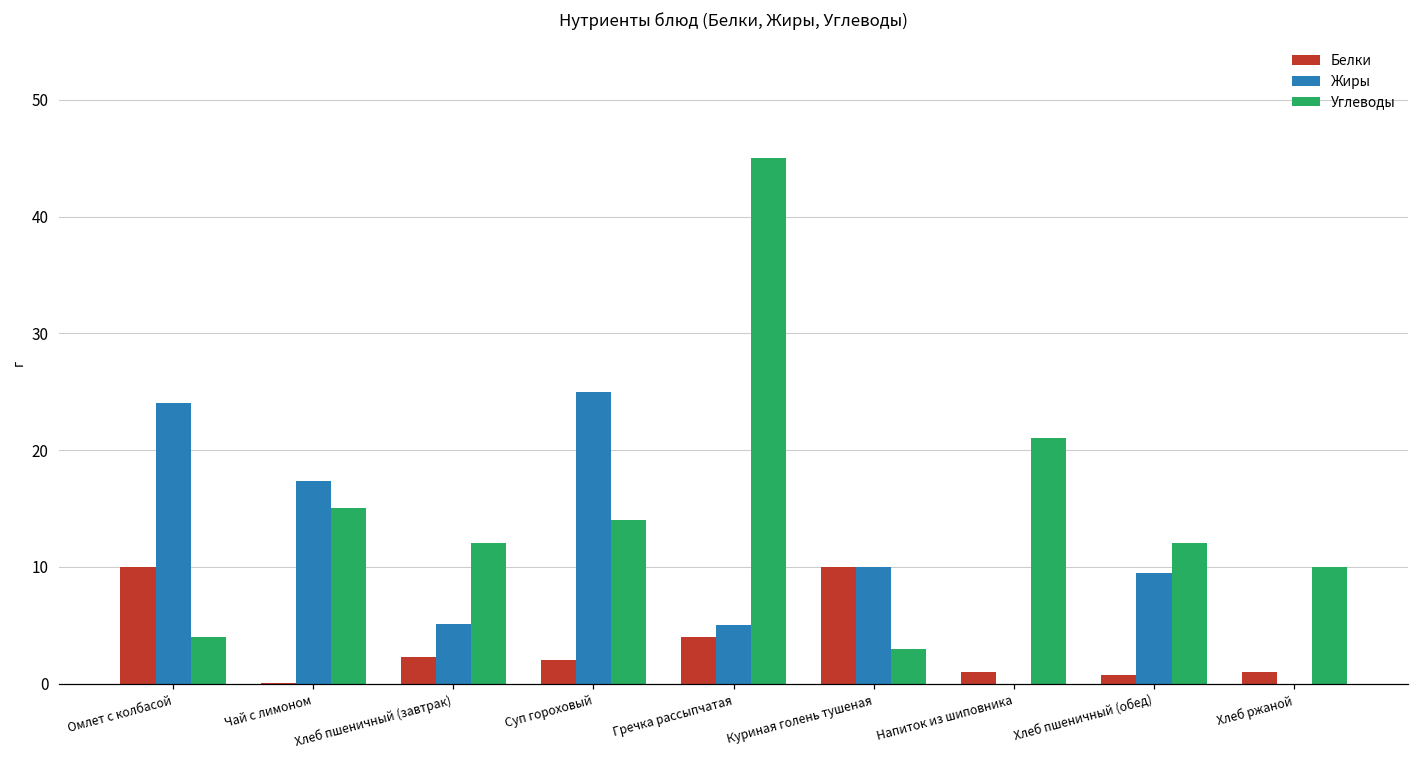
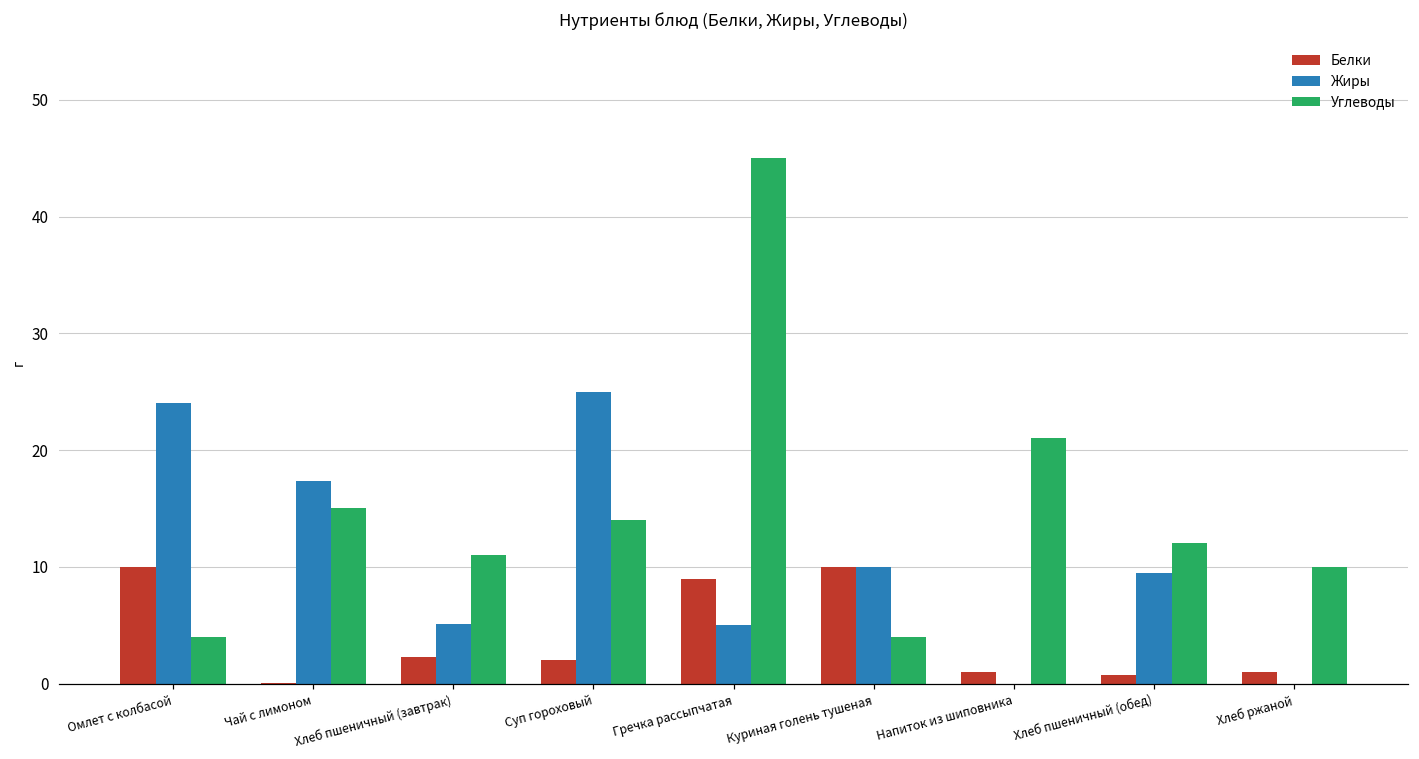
Углеводы, Хлеб пшеничный (завтрак): 12 -> 11
Белки, Гречка рассыпчатая: 4 -> 9
Углеводы, Куриная голень тушеная: 3 -> 4
